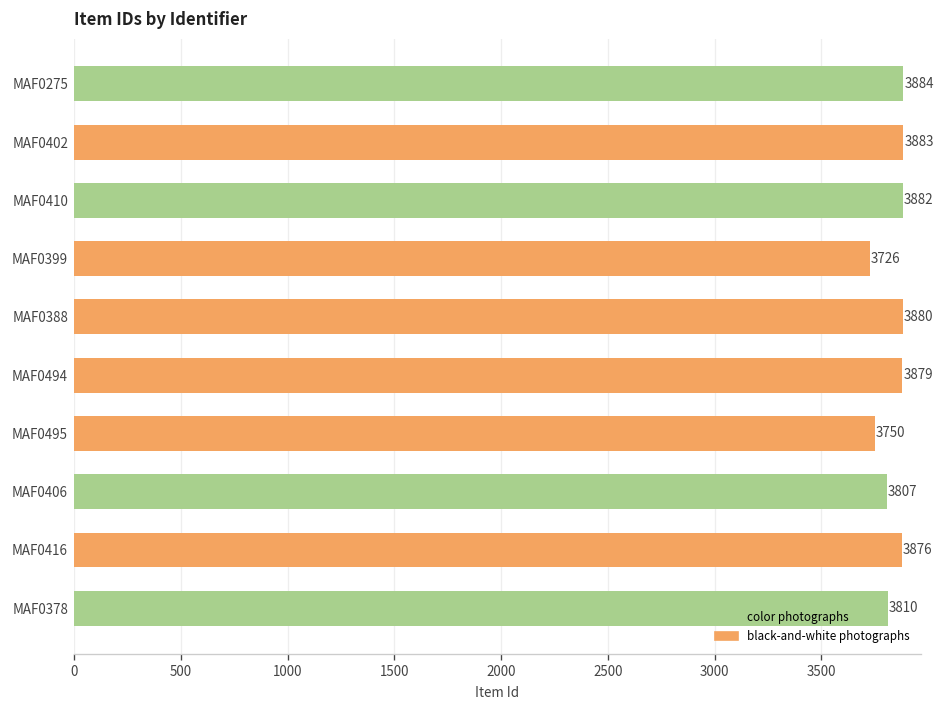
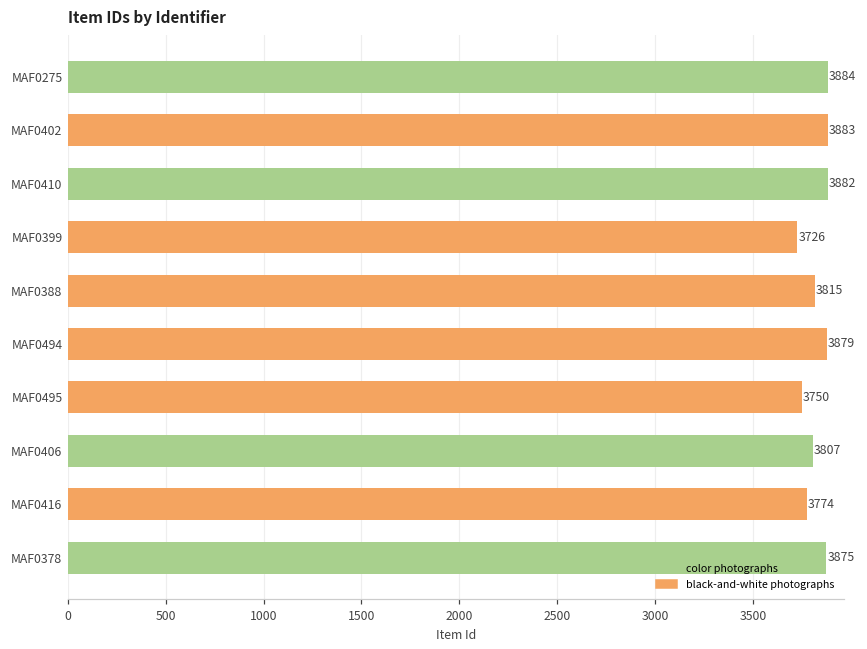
MAF0388: 3880 -> 3815
MAF0416: 3876 -> 3774
MAF0378: 3810 -> 3875
